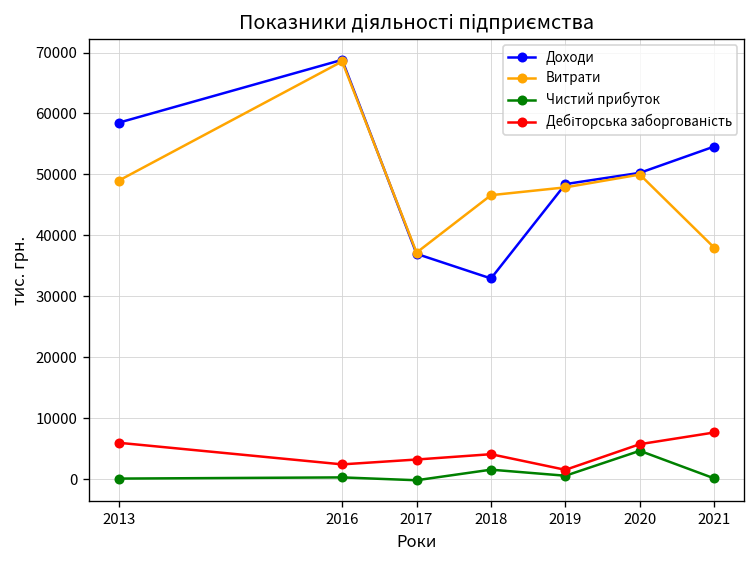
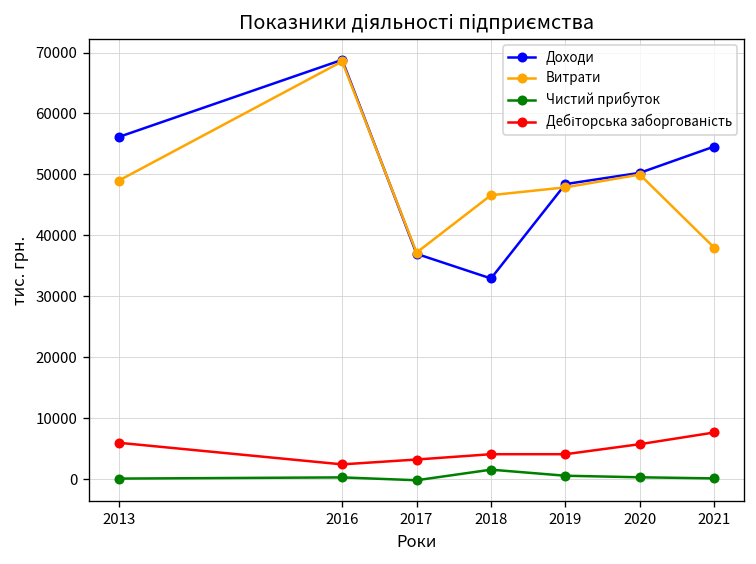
Доходи, 2013: 58000 -> 56000
Дебіторська заборгованість, 2019: 2000 -> 4000
Чистий прибуток, 2020: 5000 -> 0
